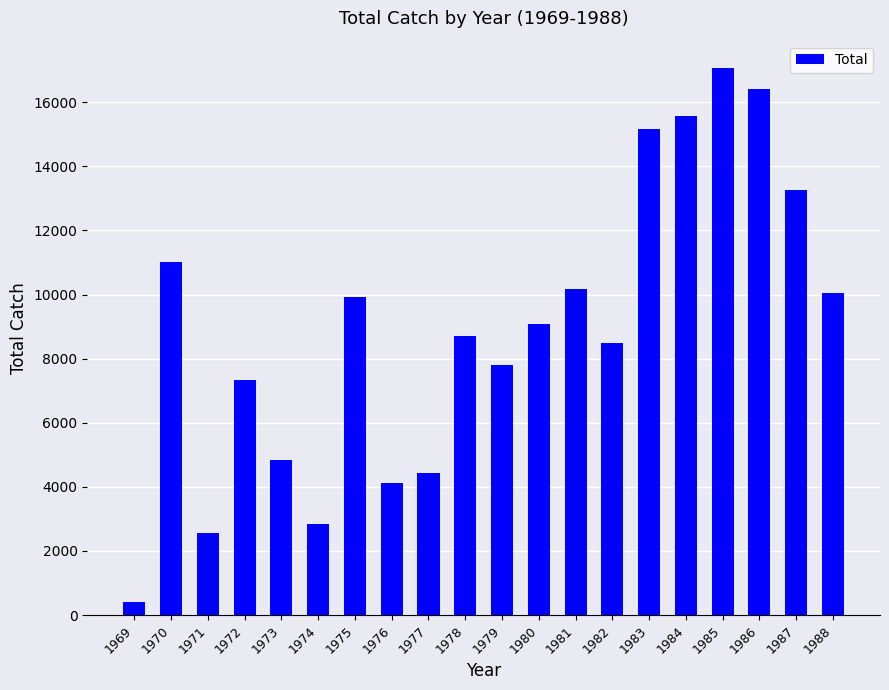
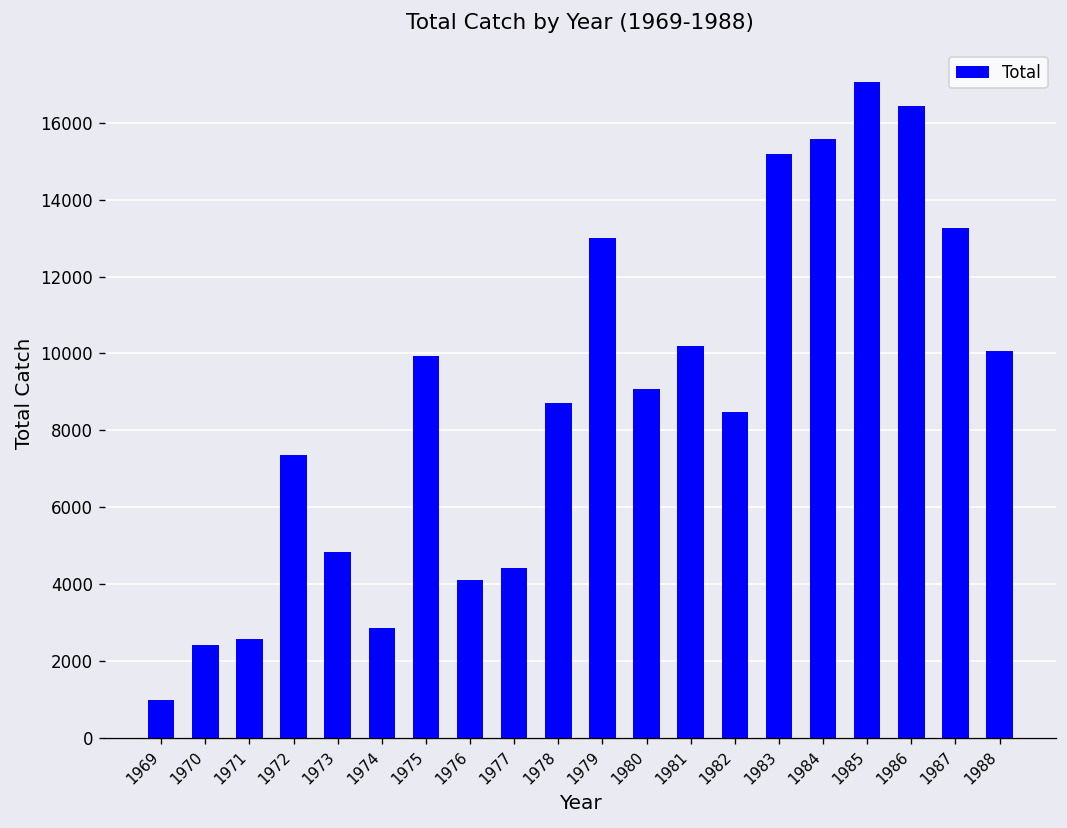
1969: 400 -> 1000
1970: 11000 -> 2400
1979: 7800 -> 13000
